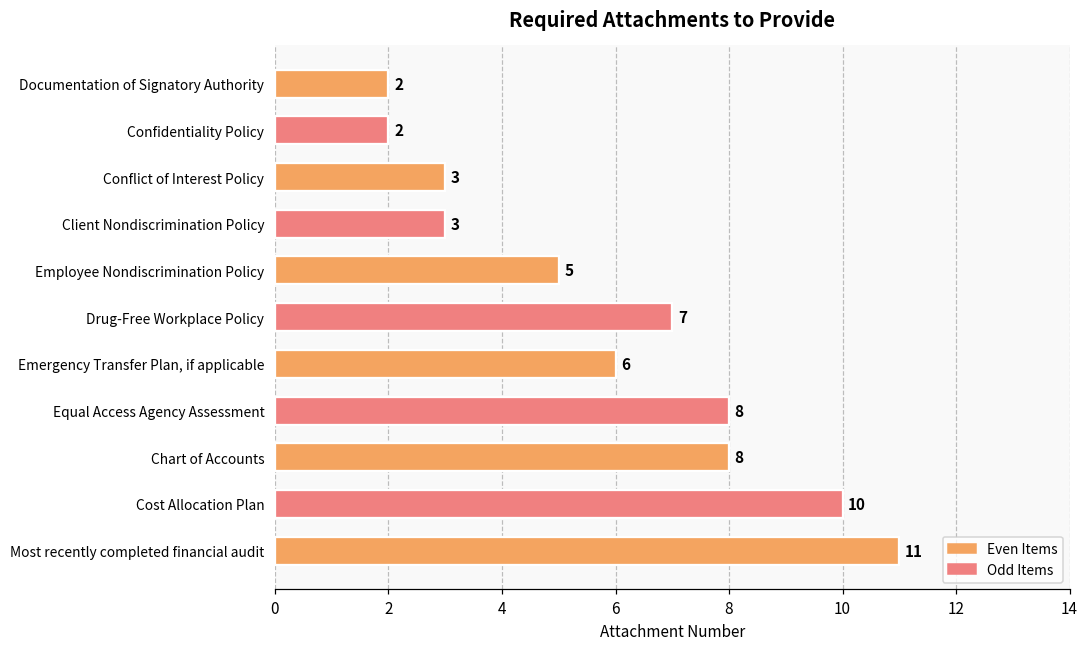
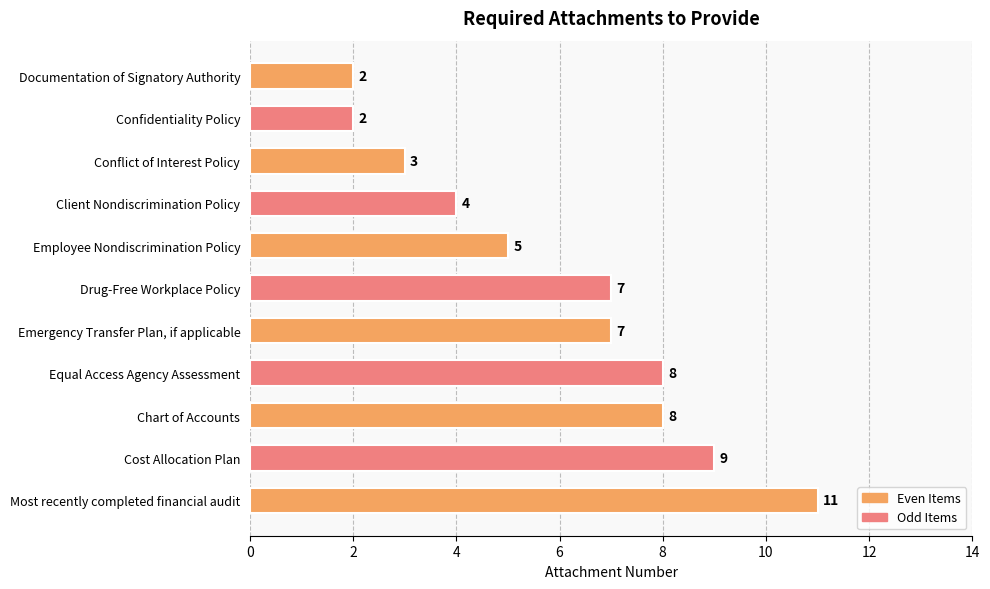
Client Nondiscrimination Policy: 3 -> 4
Emergency Transfer Plan, if applicable: 6 -> 7
Cost Allocation Plan: 10 -> 9
